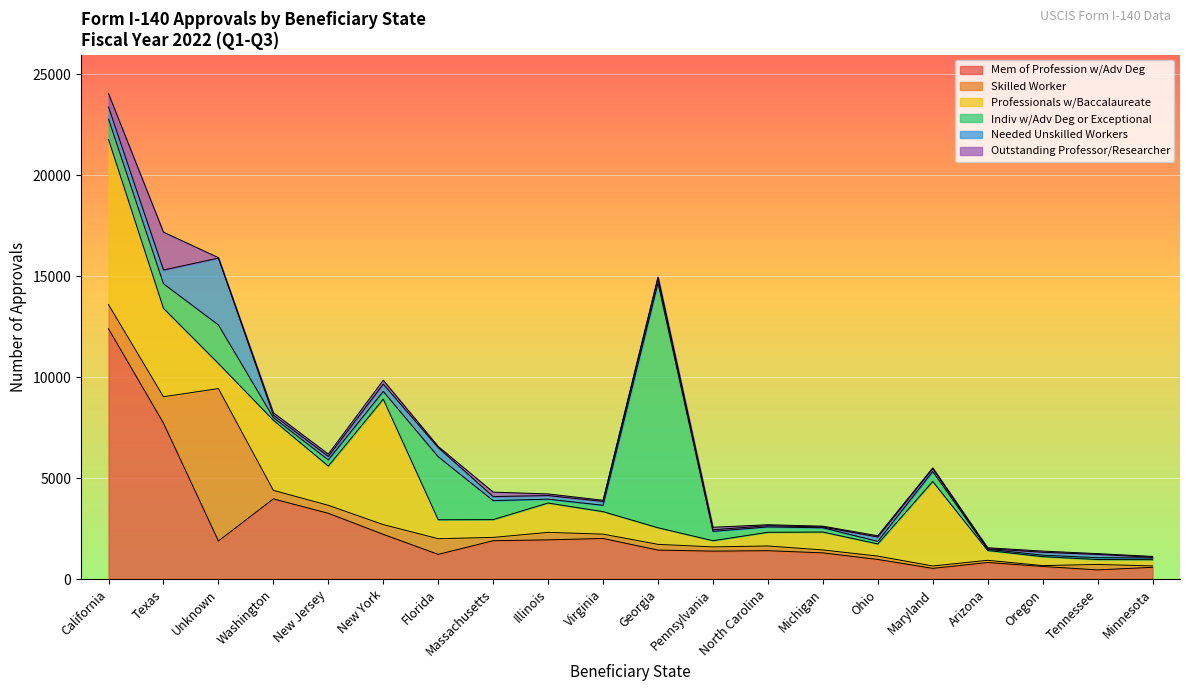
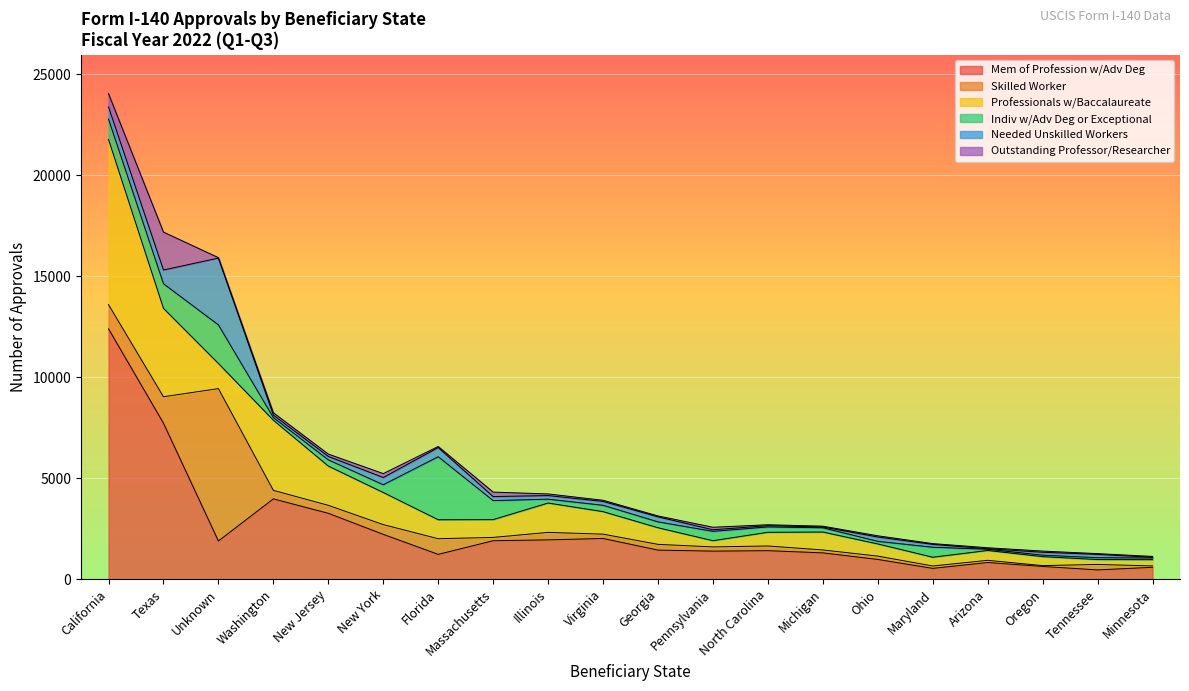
Professionals w/Baccalaureate, New York: 6200 -> 1600
Indiv w/Adv Deg or Exceptional, Georgia: 12100 -> 300
Professionals w/Baccalaureate, Maryland: 4200 -> 400
